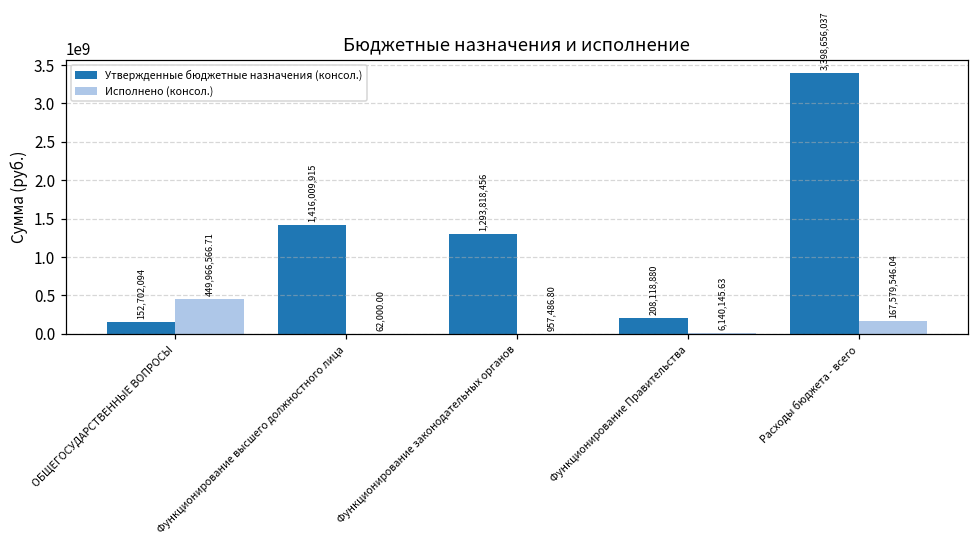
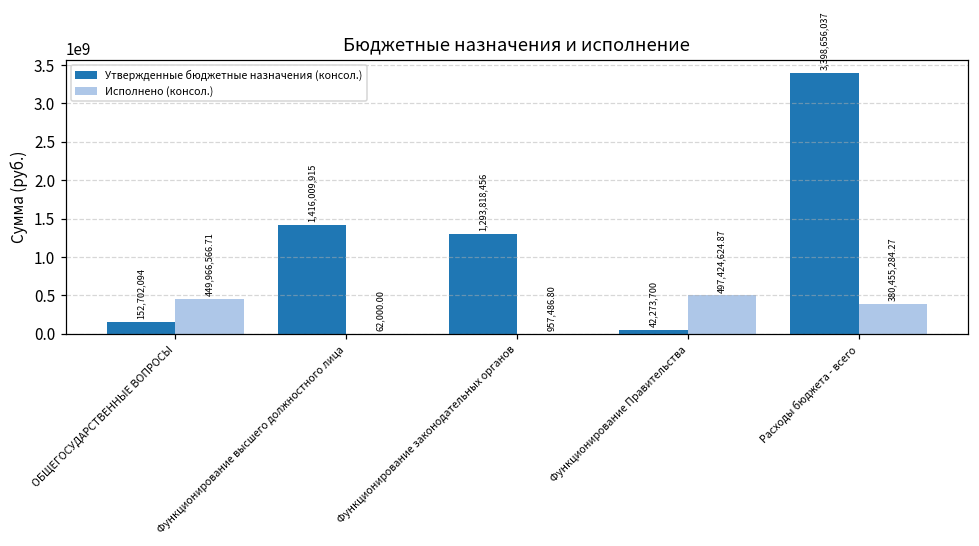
Утвержденные бюджетные назначения (консол.), Функционирование Правительства: 208,118,880 -> 42,273,700
Исполнено (консол.), Функционирование Правительства: 6,140,145.63 -> 497,424,624.87
Исполнено (консол.), Расходы бюджета - всего: 167,579,546.04 -> 380,455,284.27
